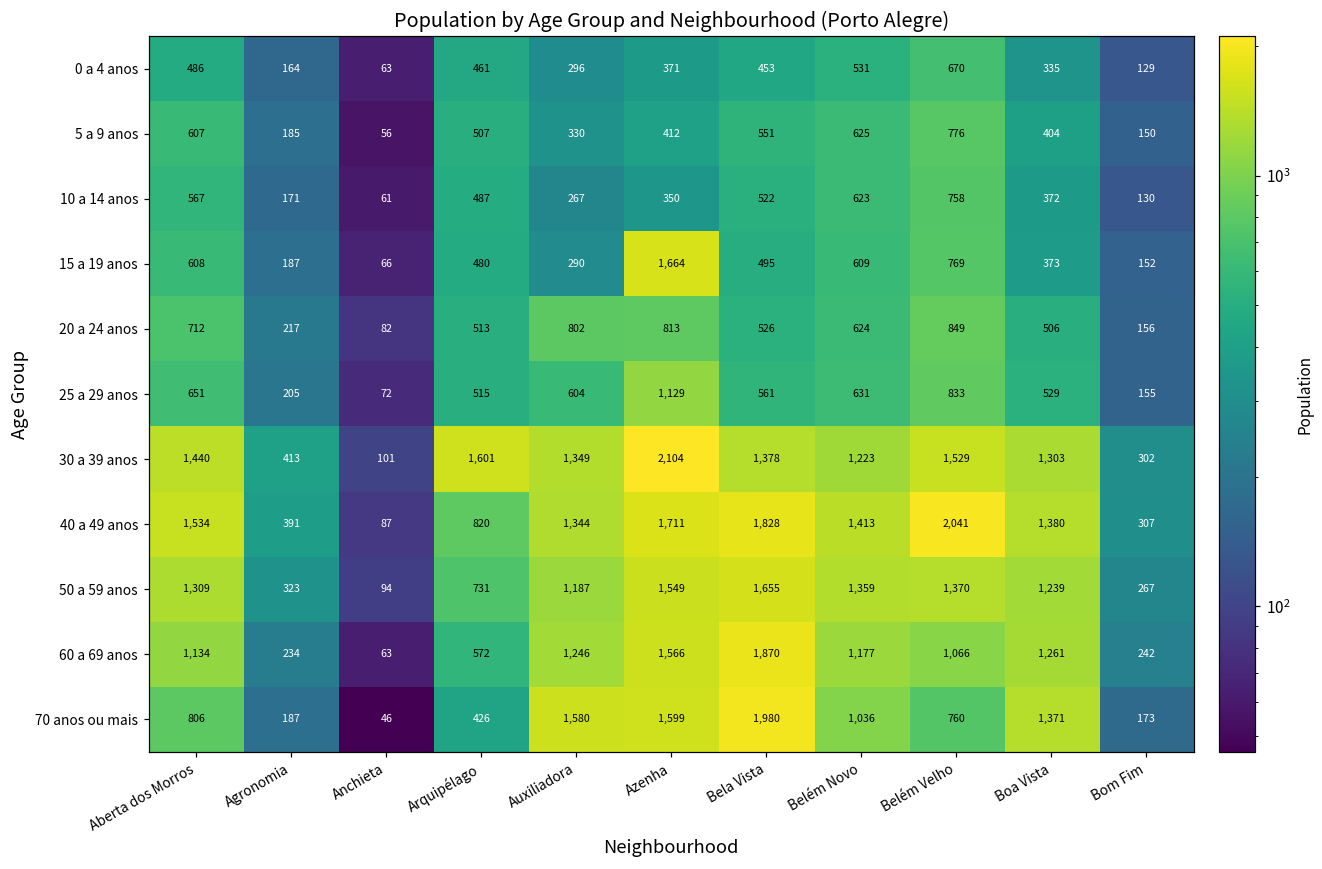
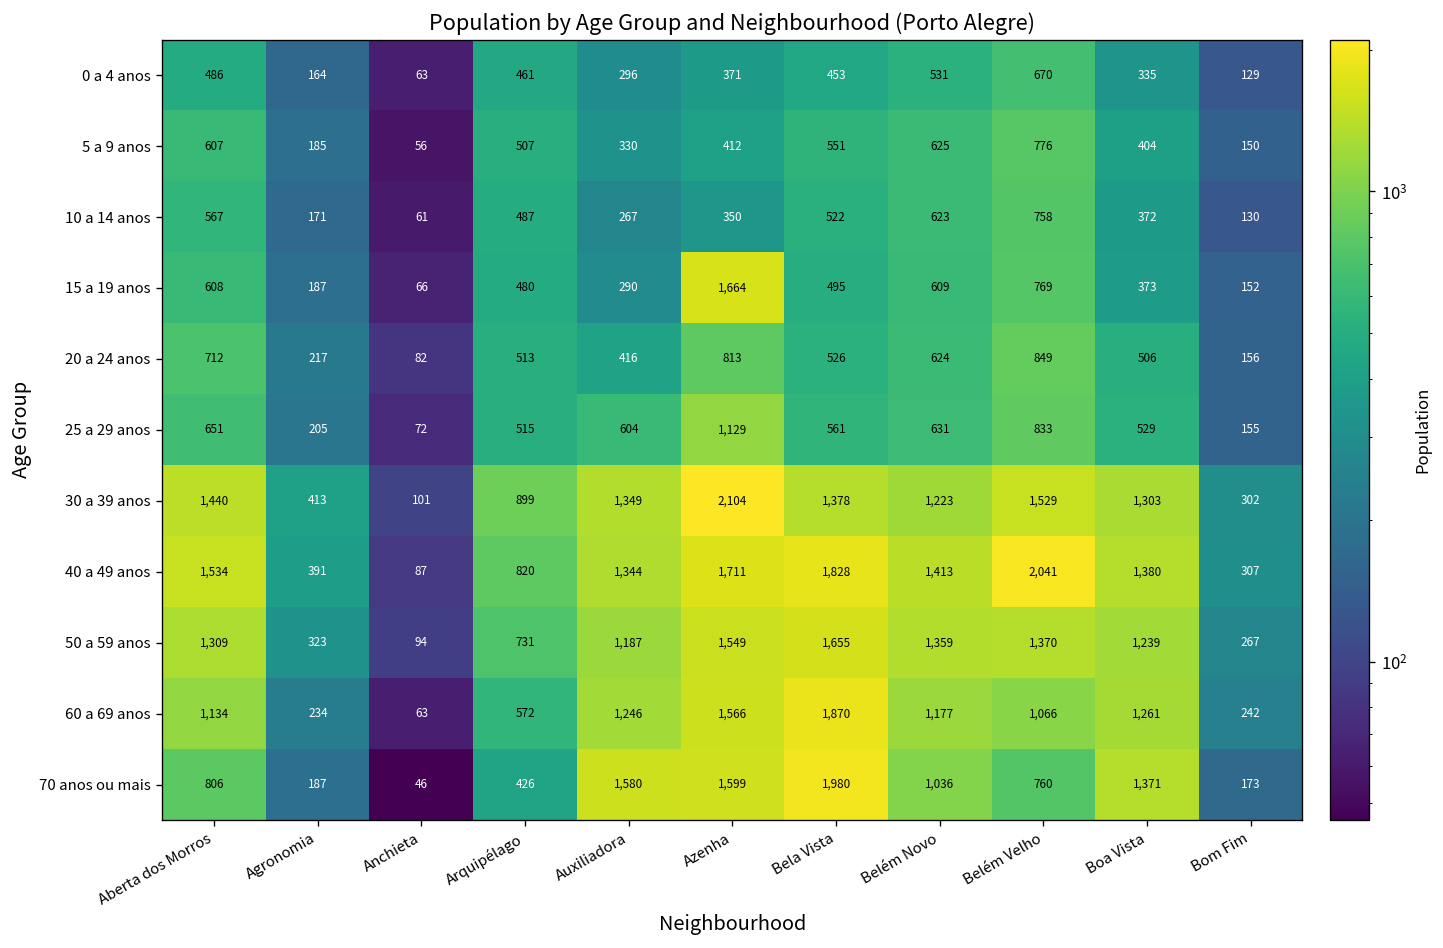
20 a 24 anos, Auxiliadora: 802 -> 416
30 a 39 anos, Arquipélago: 1,601 -> 899
